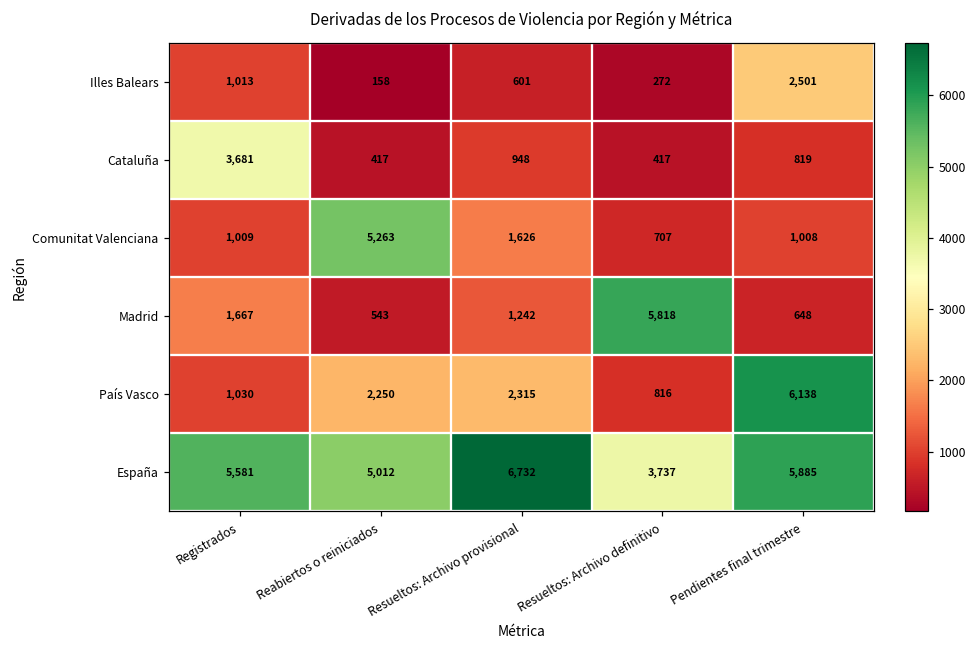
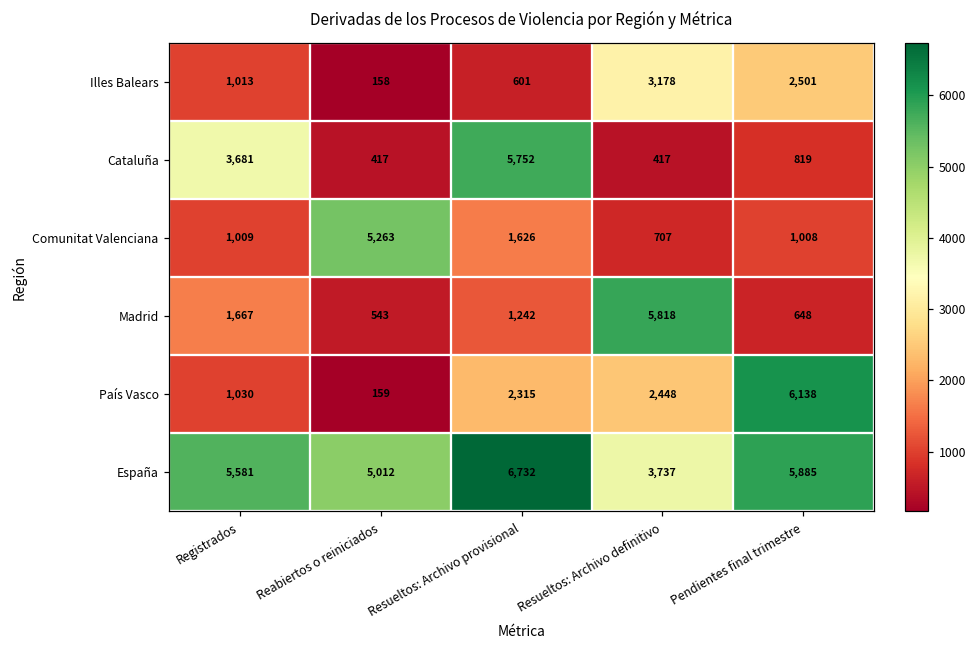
Illes Balears, Resueltos: Archivo definitivo: 272 -> 3,178
Cataluña, Resueltos: Archivo provisional: 948 -> 5,752
País Vasco, Reabiertos o reiniciados: 2,250 -> 159
País Vasco, Resueltos: Archivo definitivo: 816 -> 2,448
